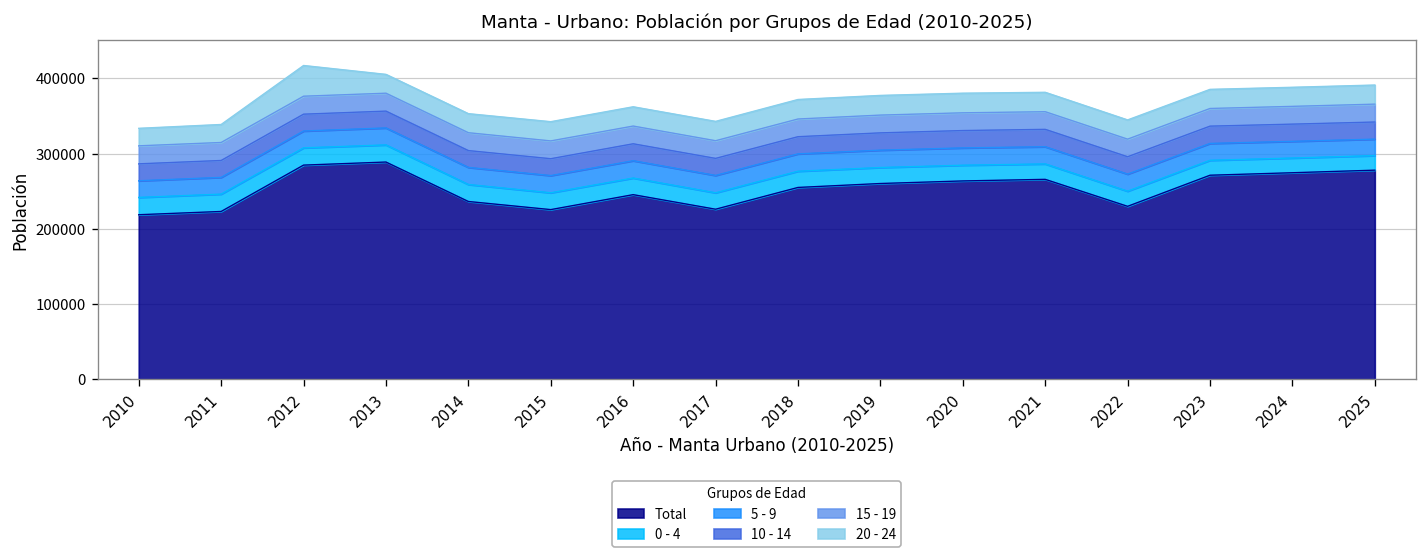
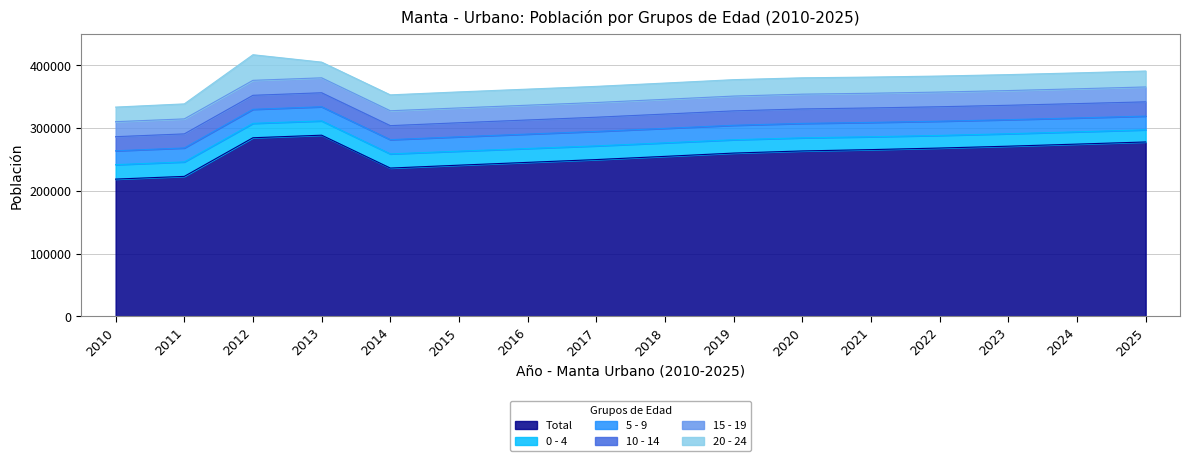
Total, 2015: 230000 -> 240000
Total, 2017: 230000 -> 250000
Total, 2022: 230000 -> 270000
